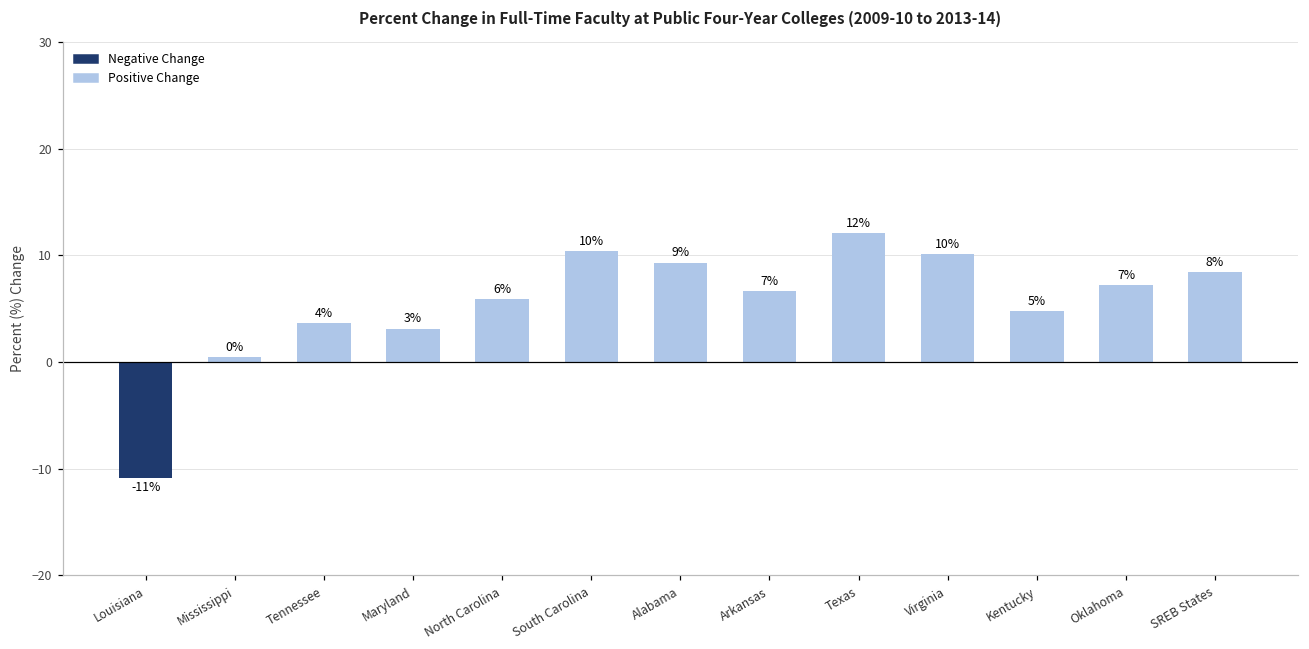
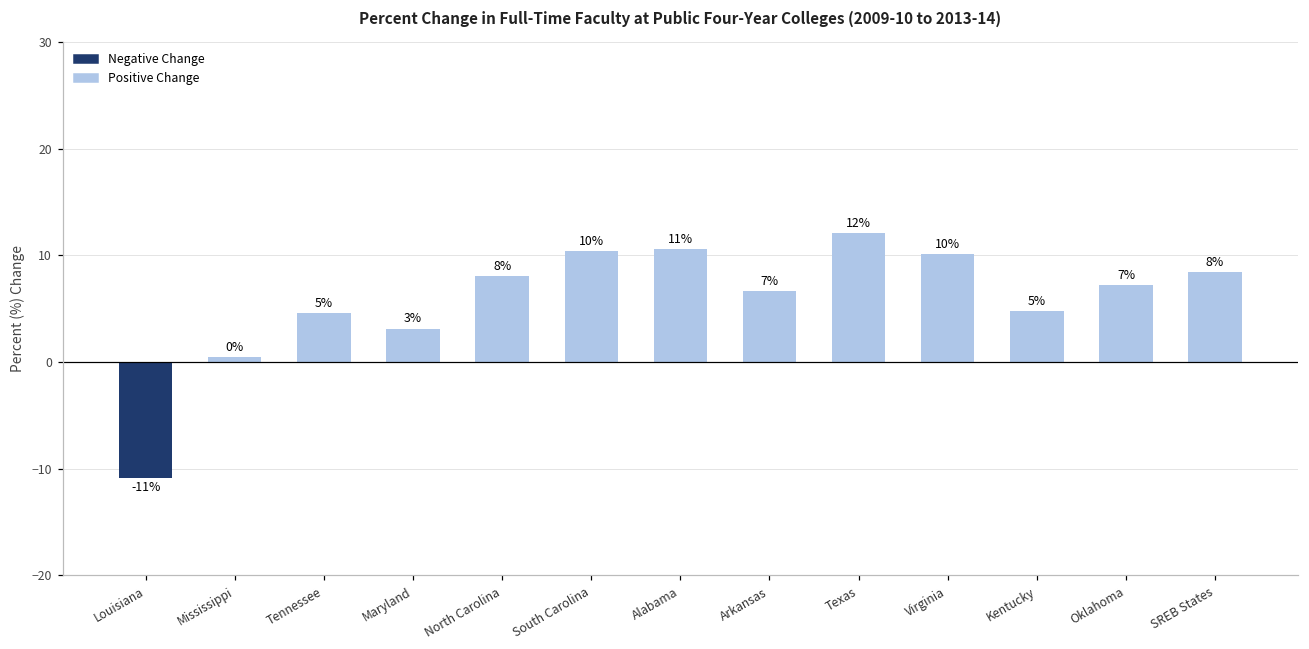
Tennessee: 4% -> 5%
North Carolina: 6% -> 8%
Alabama: 9% -> 11%
